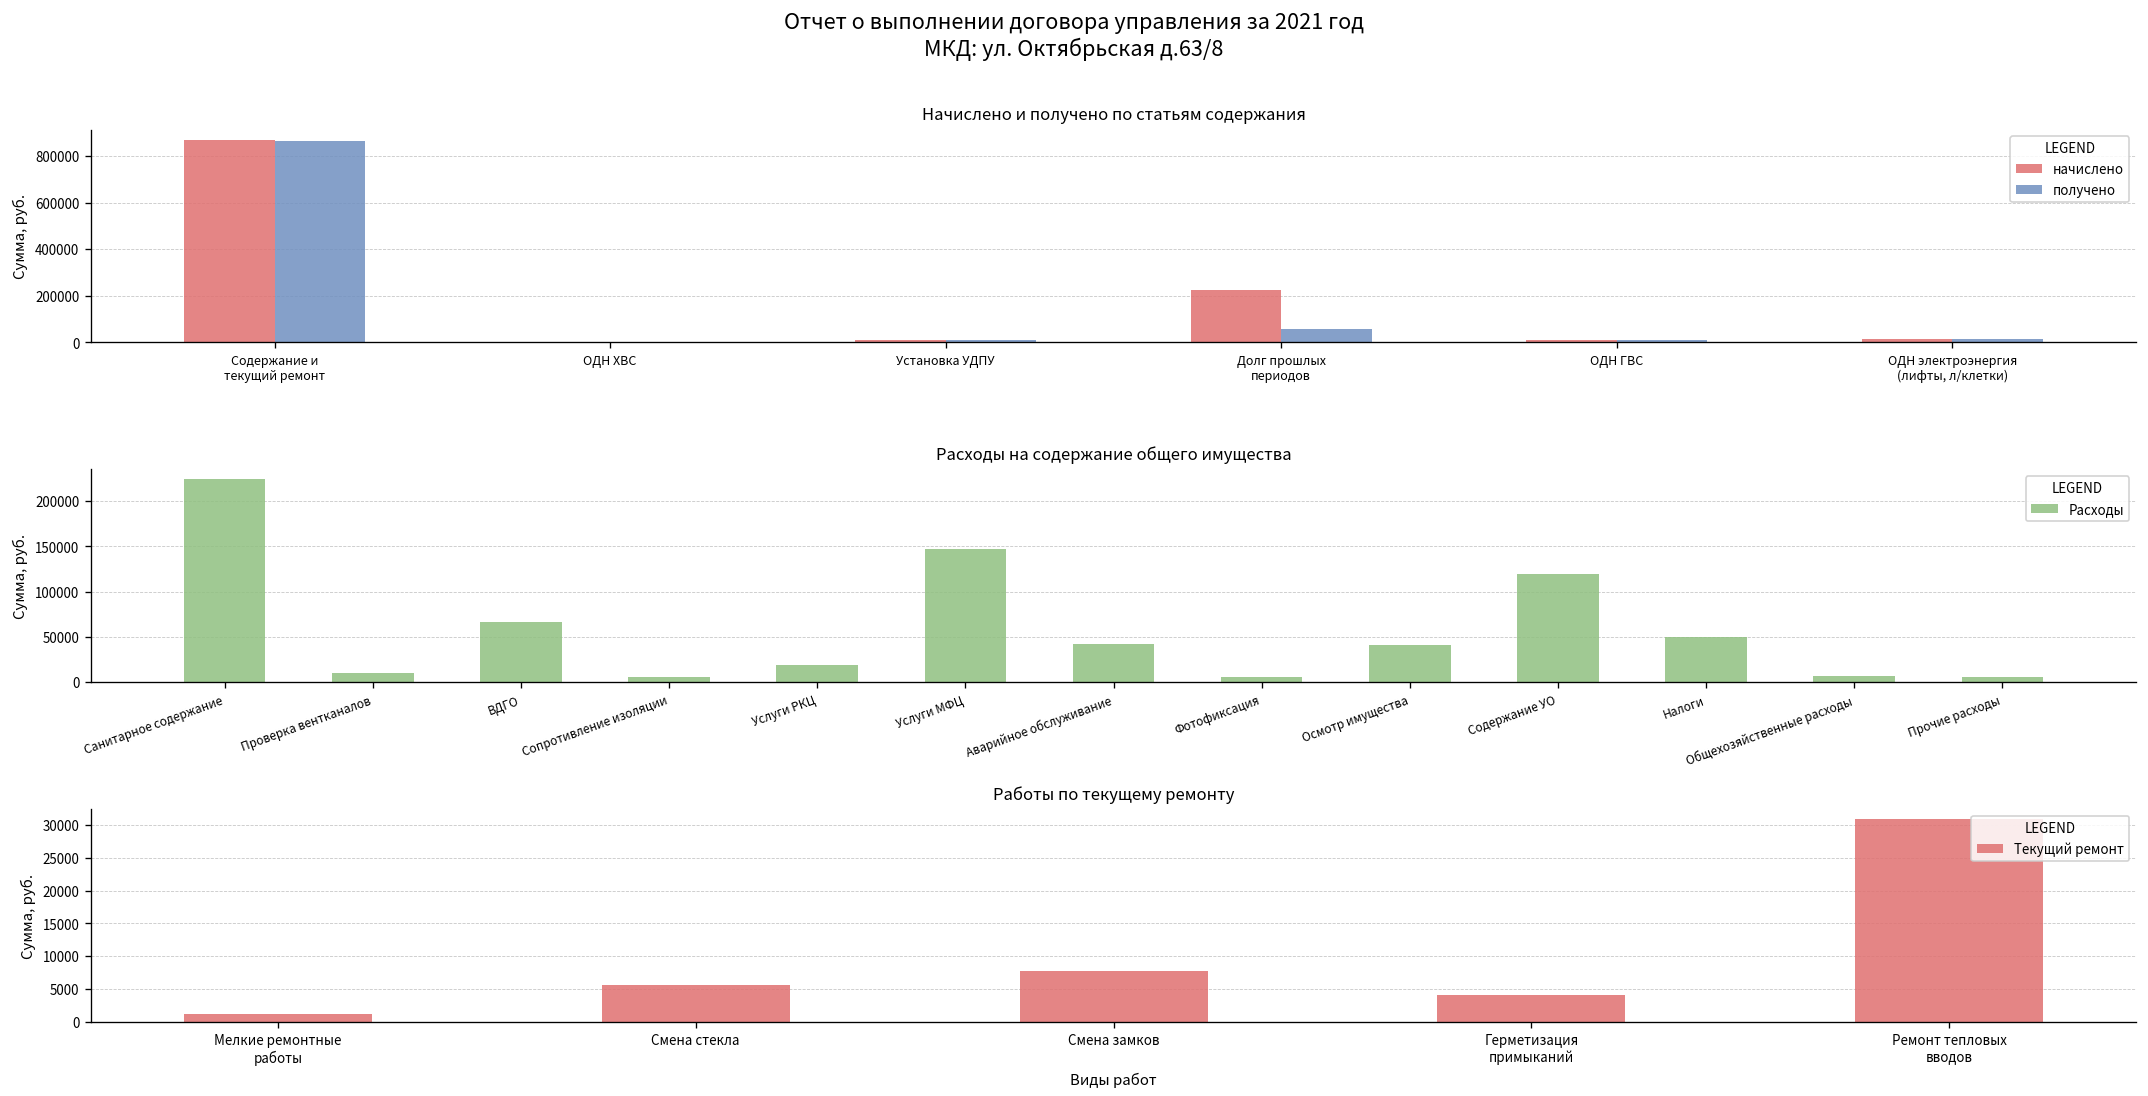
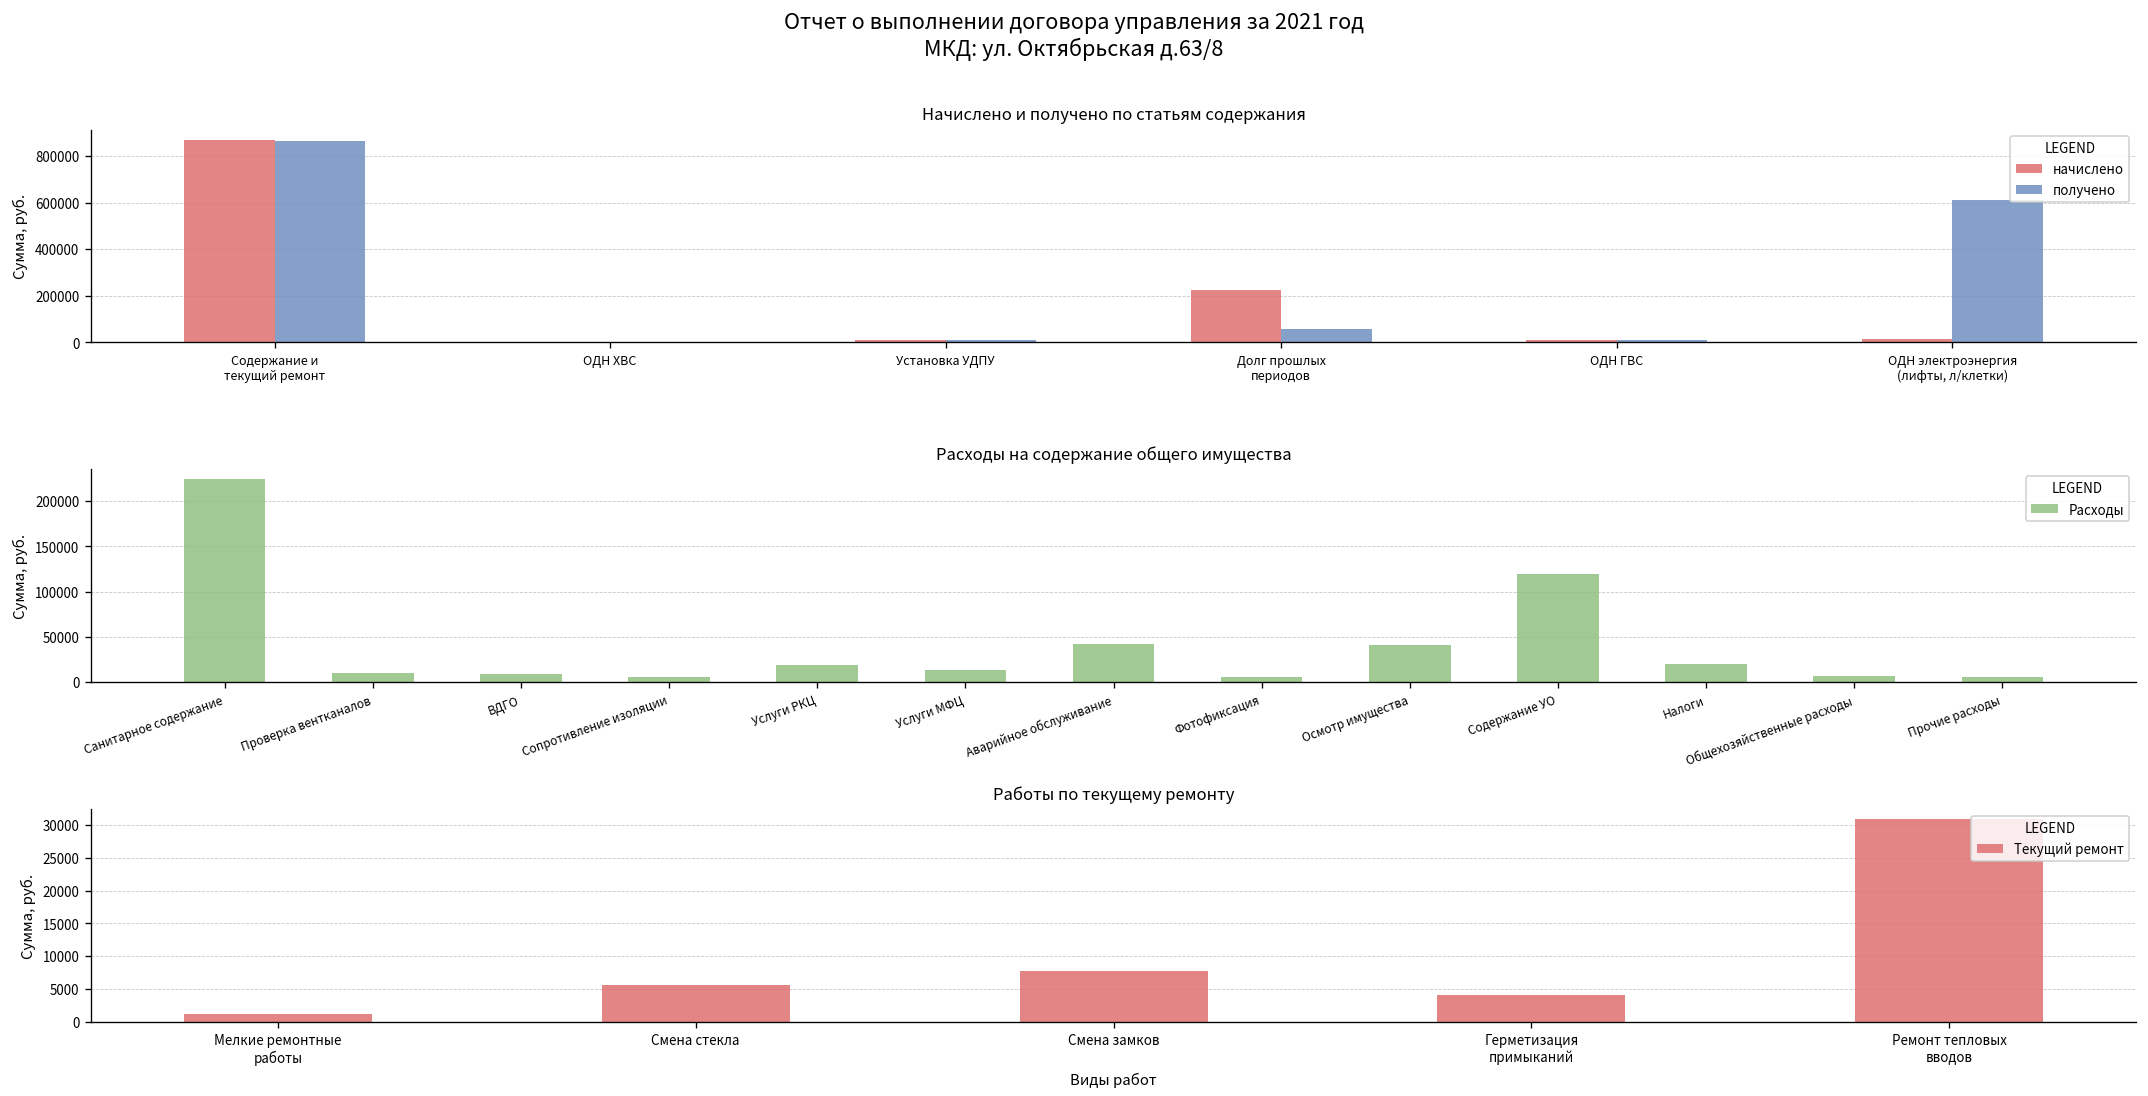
Начислено и получено по статьям содержания, получено, ОДН электроэнергия (лифты, л/клетки): 10000 -> 610000
Расходы на содержание общего имущества, ВДГО: 70000 -> 10000
Расходы на содержание общего имущества, Услуги МФЦ: 150000 -> 10000
Расходы на содержание общего имущества, Налоги: 50000 -> 20000
